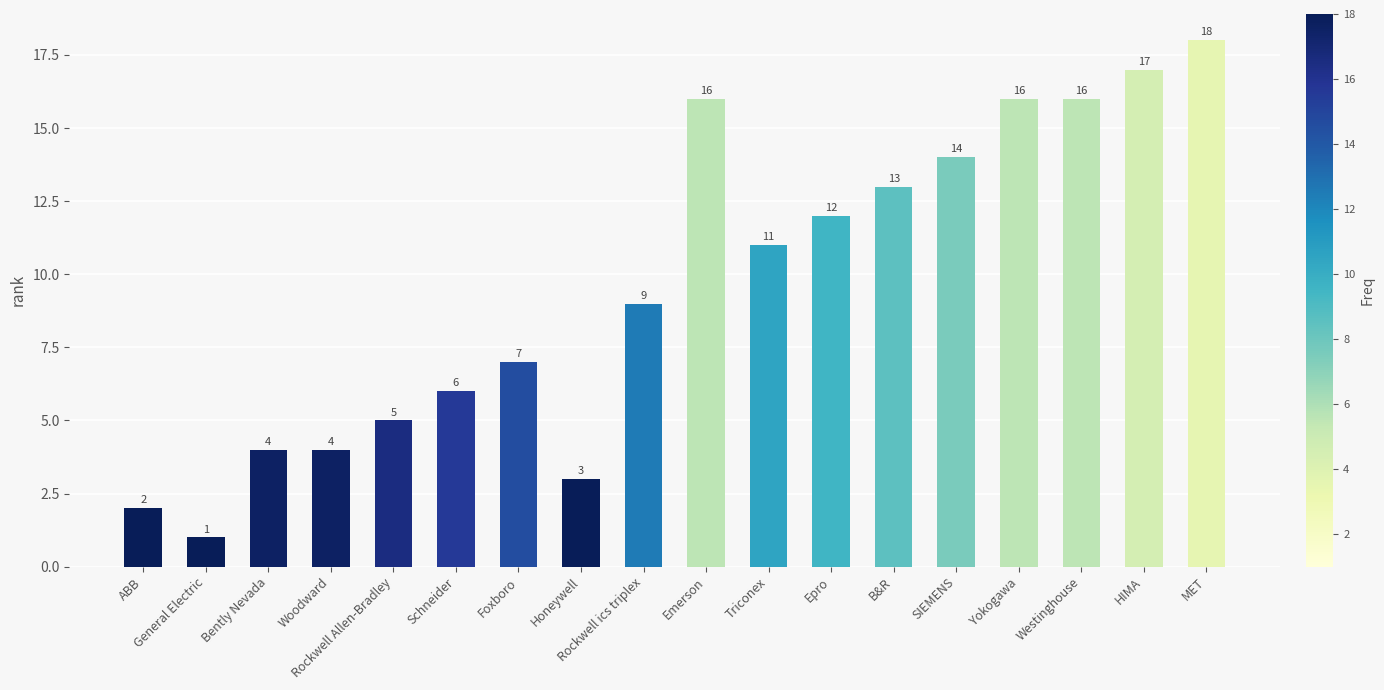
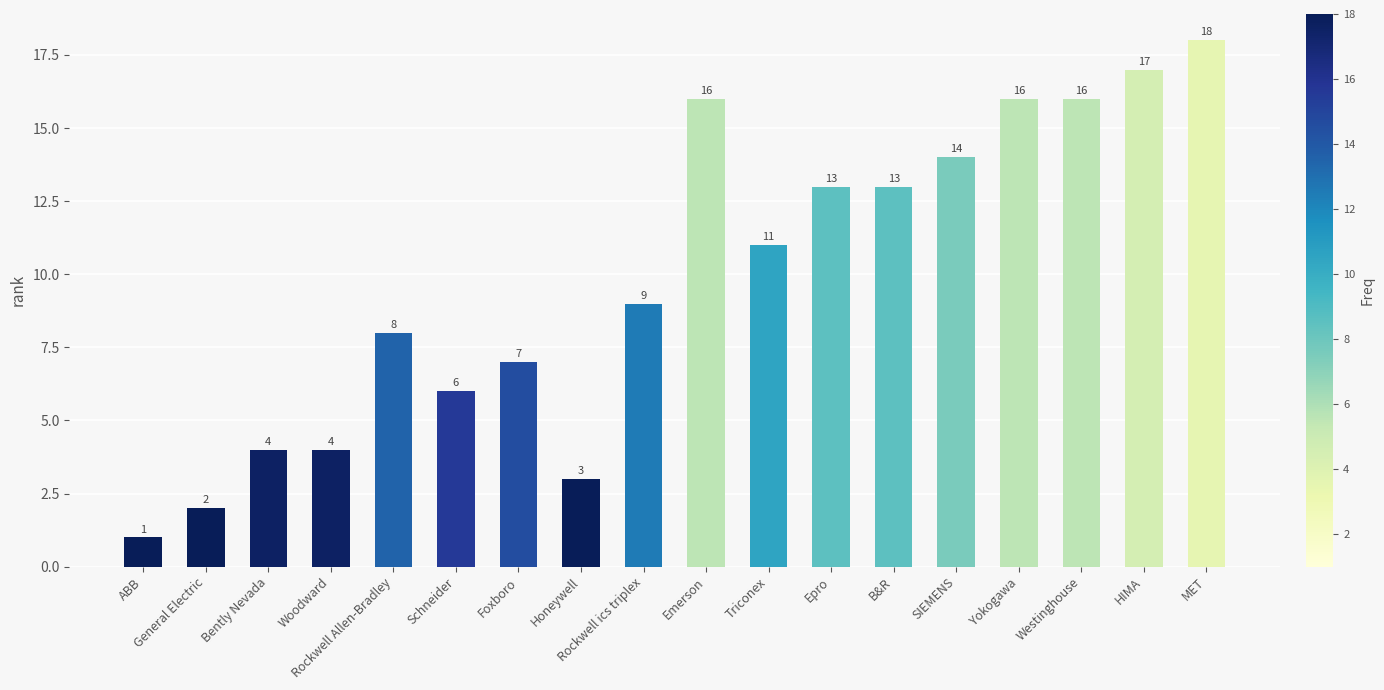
ABB: 2 -> 1
General Electric: 1 -> 2
Rockwell Allen-Bradley: 5 -> 8
Epro: 12 -> 13
